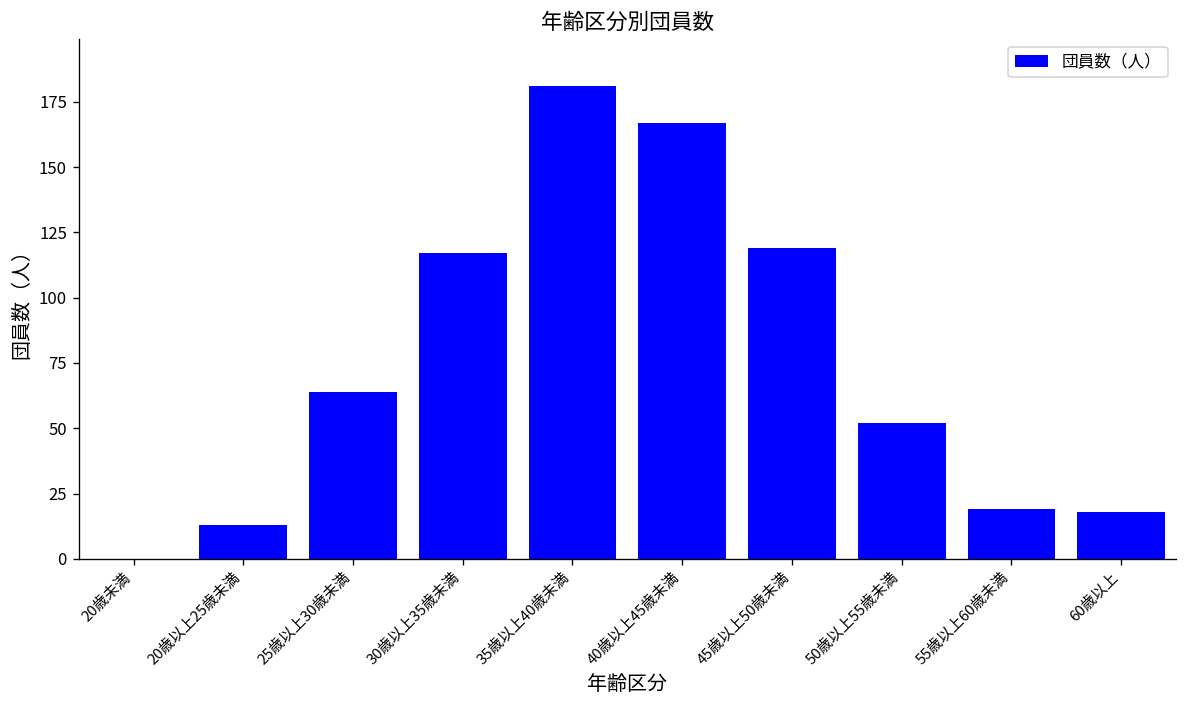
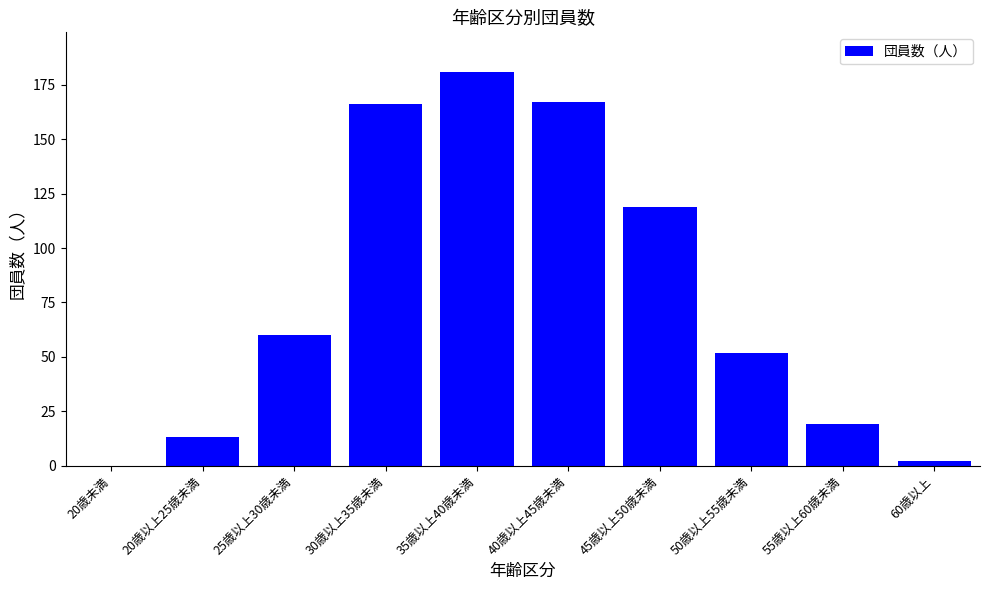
25歳以上30歳未満: 64 -> 60
30歳以上35歳未満: 117 -> 166
60歳以上: 18 -> 2
